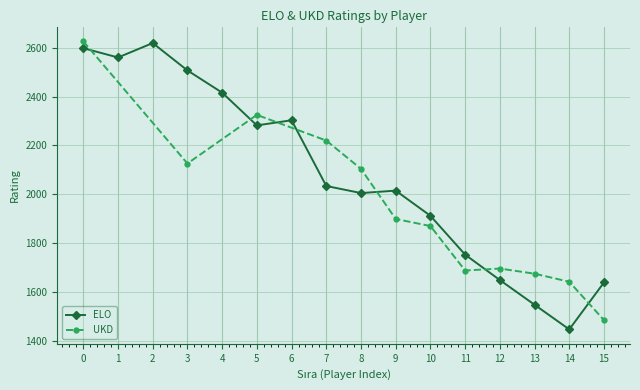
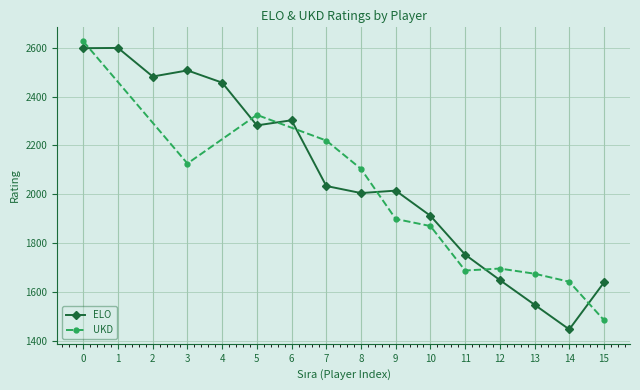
ELO, 1: 2560 -> 2600
ELO, 2: 2620 -> 2480
ELO, 4: 2420 -> 2460
